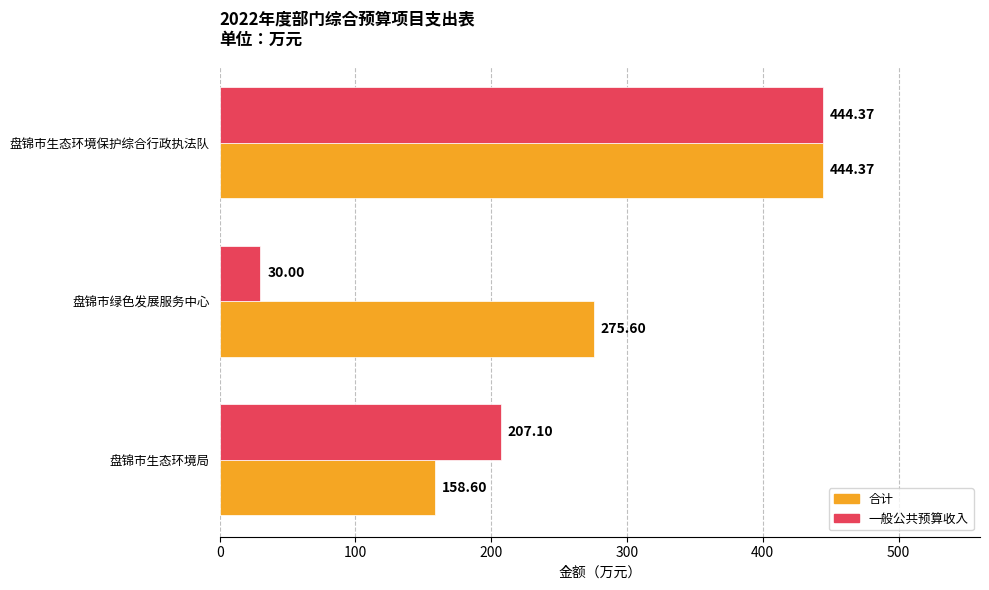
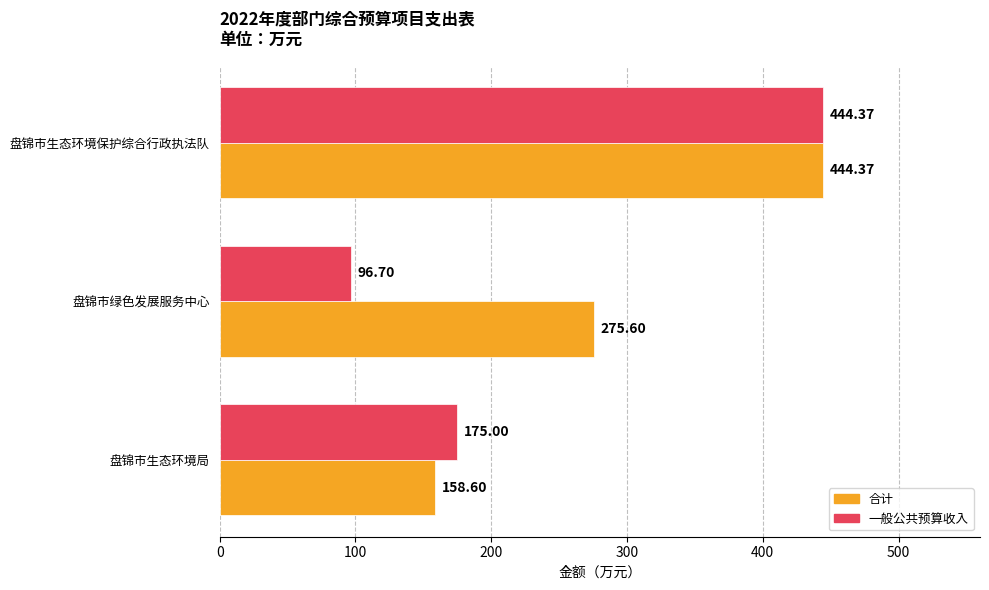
一般公共预算收入, 盘锦市绿色发展服务中心: 30.00 -> 96.70
一般公共预算收入, 盘锦市生态环境局: 207.10 -> 175.00
